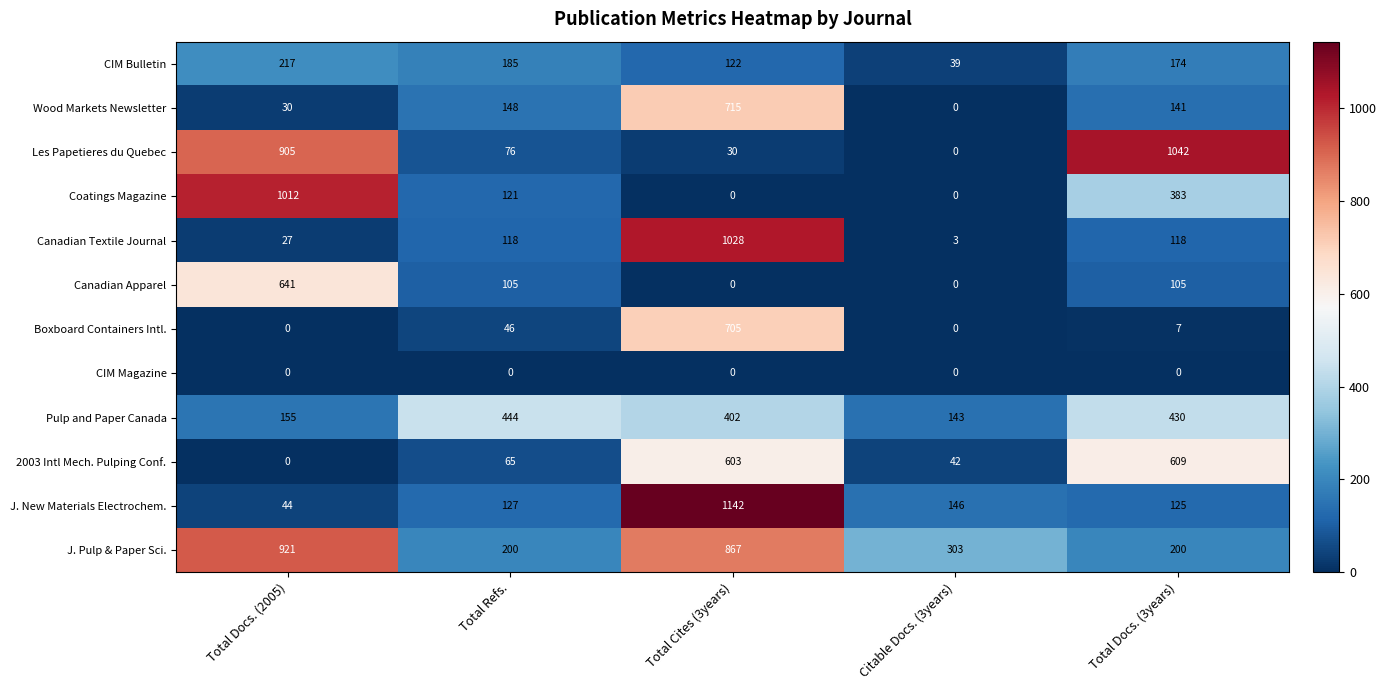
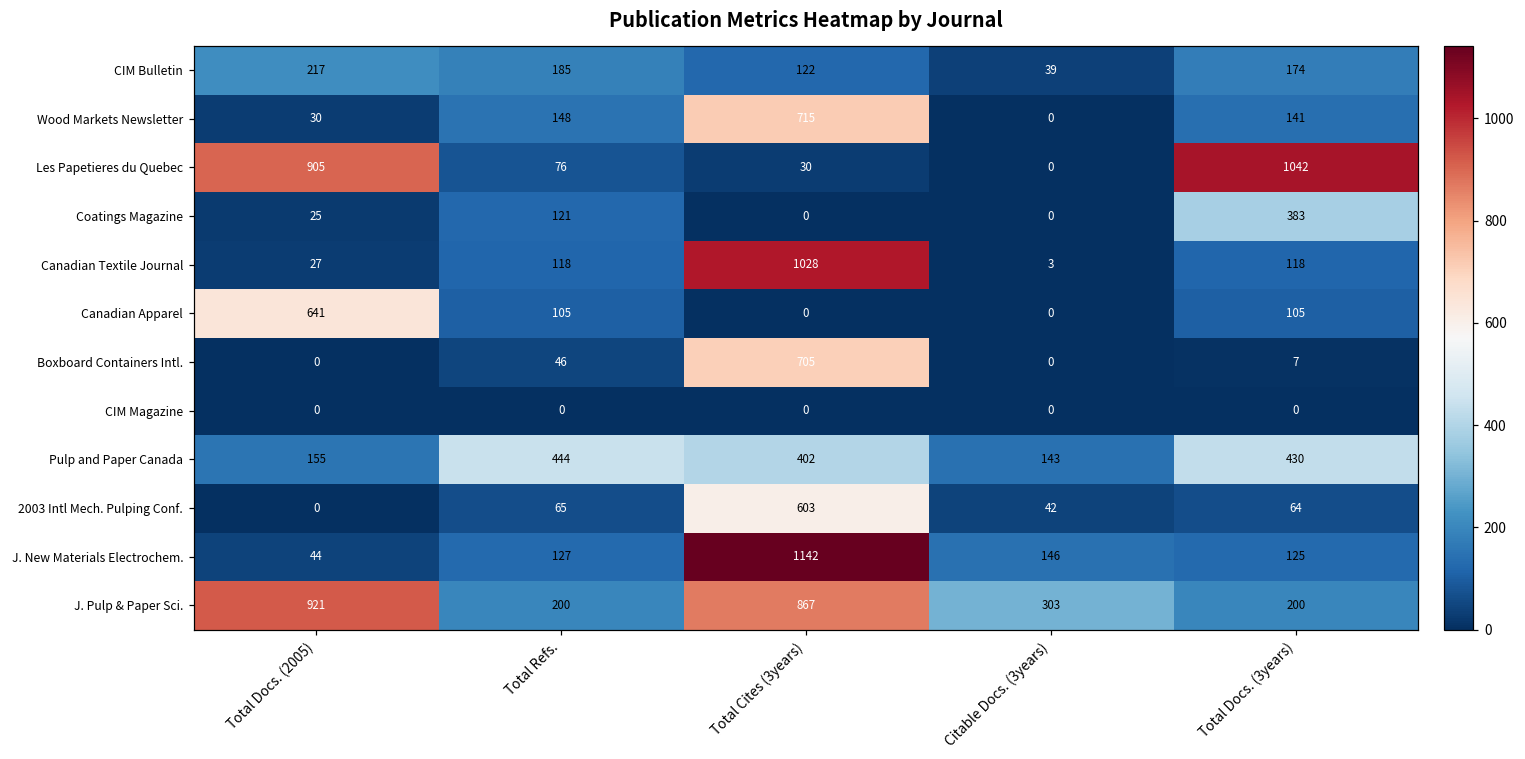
Coatings Magazine, Total Docs. (2005): 1012 -> 25
2003 Intl Mech. Pulping Conf., Total Docs. (3years): 609 -> 64
